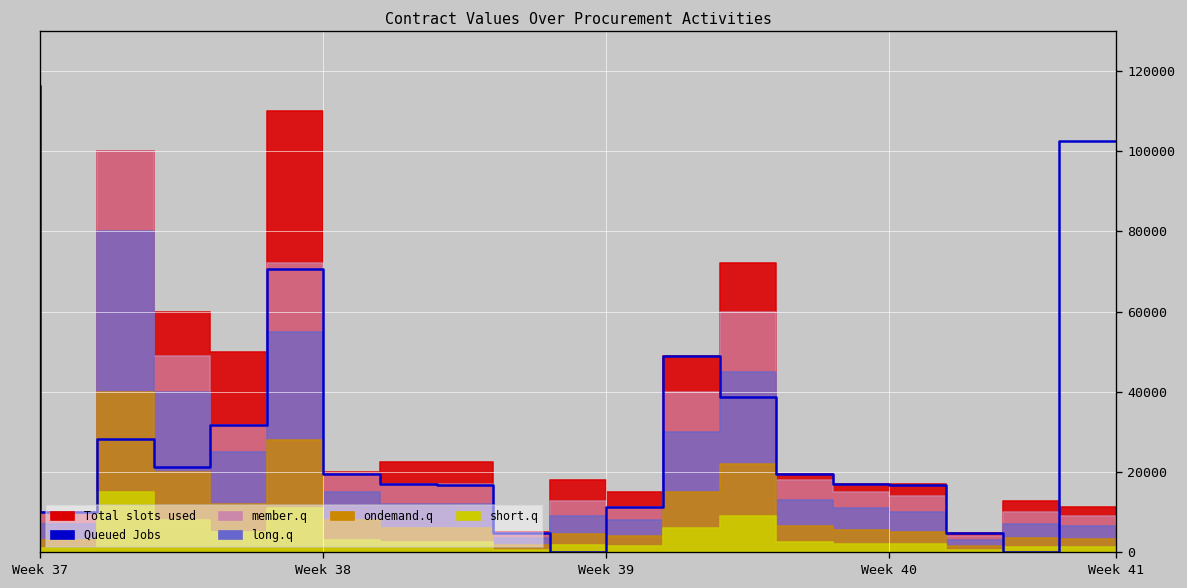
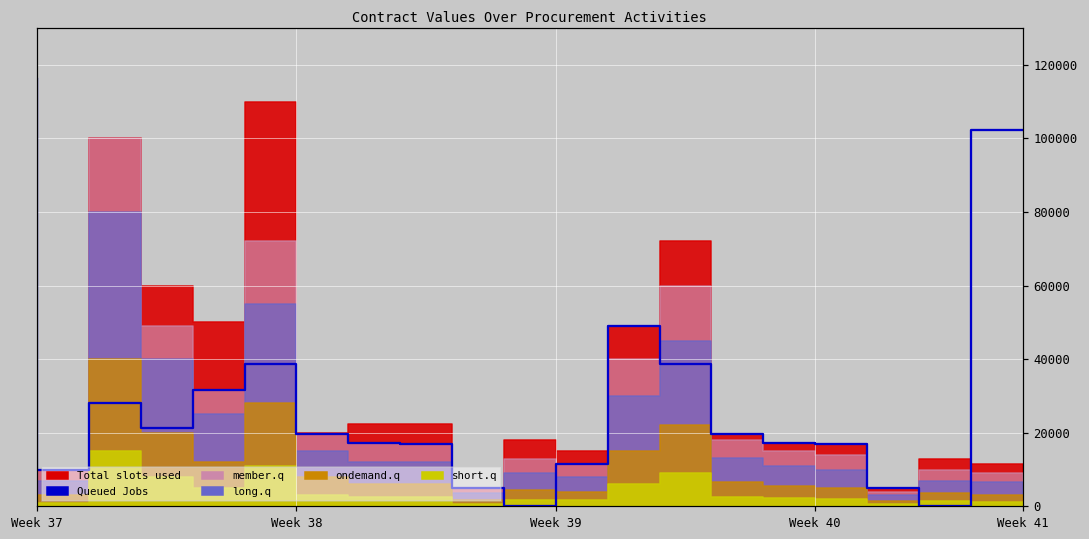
Queued Jobs, Week 38: 71000 -> 39000
